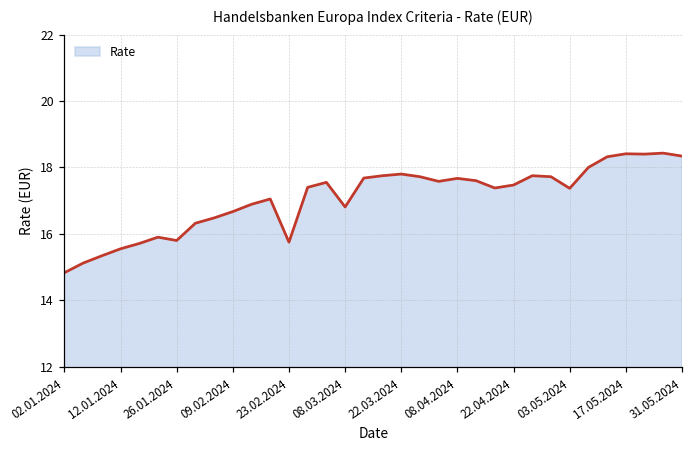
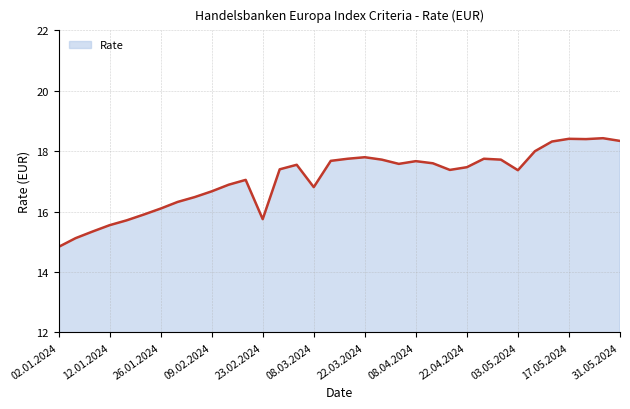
26.01.2024: 15.8 -> 16.1
